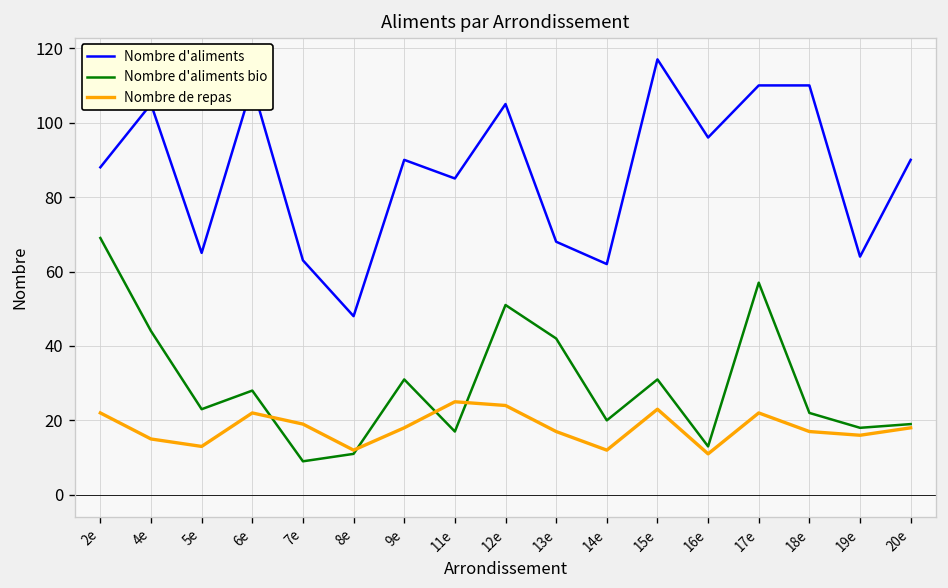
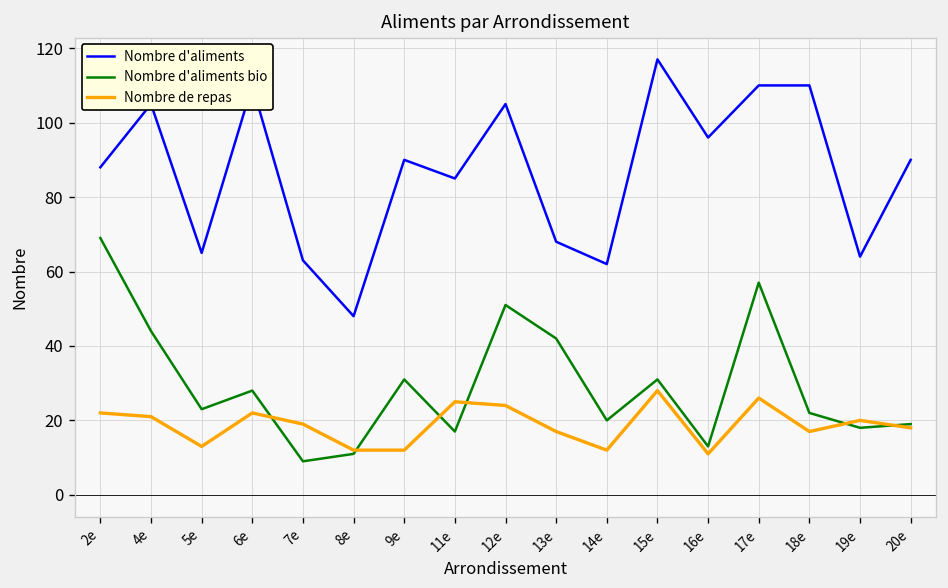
Nombre de repas, 4e: 15 -> 21
Nombre de repas, 9e: 18 -> 12
Nombre de repas, 15e: 23 -> 28
Nombre de repas, 17e: 22 -> 26
Nombre de repas, 19e: 16 -> 20
